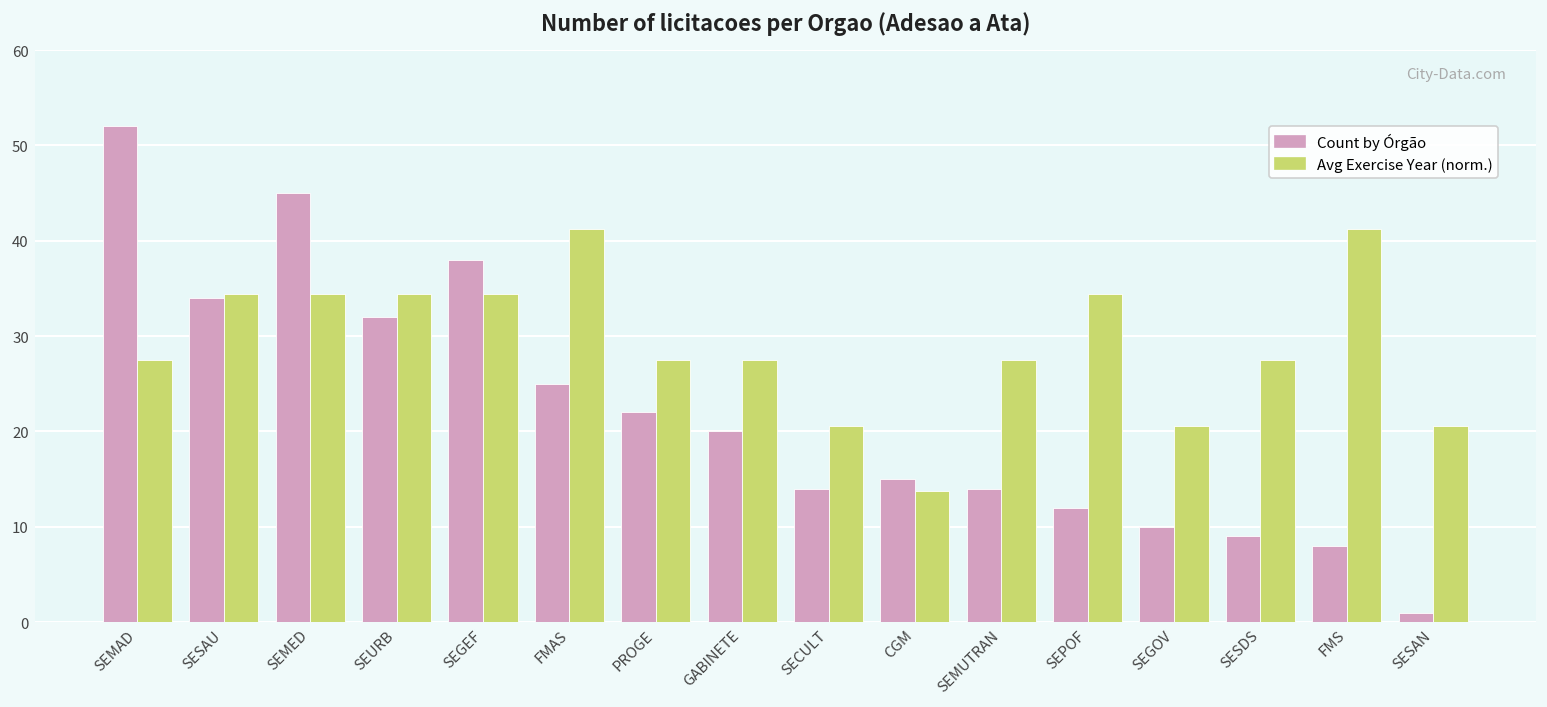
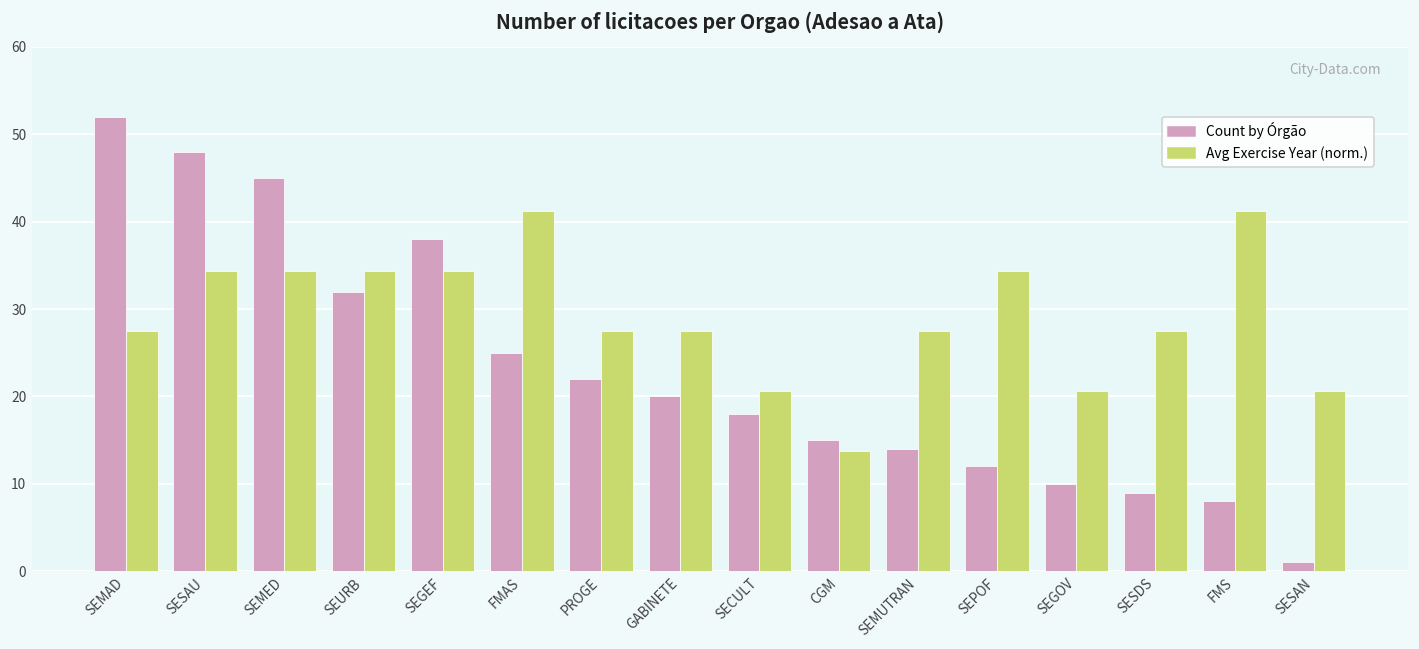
Count by Órgão, SESAU: 34 -> 48
Count by Órgão, SECULT: 14 -> 18
